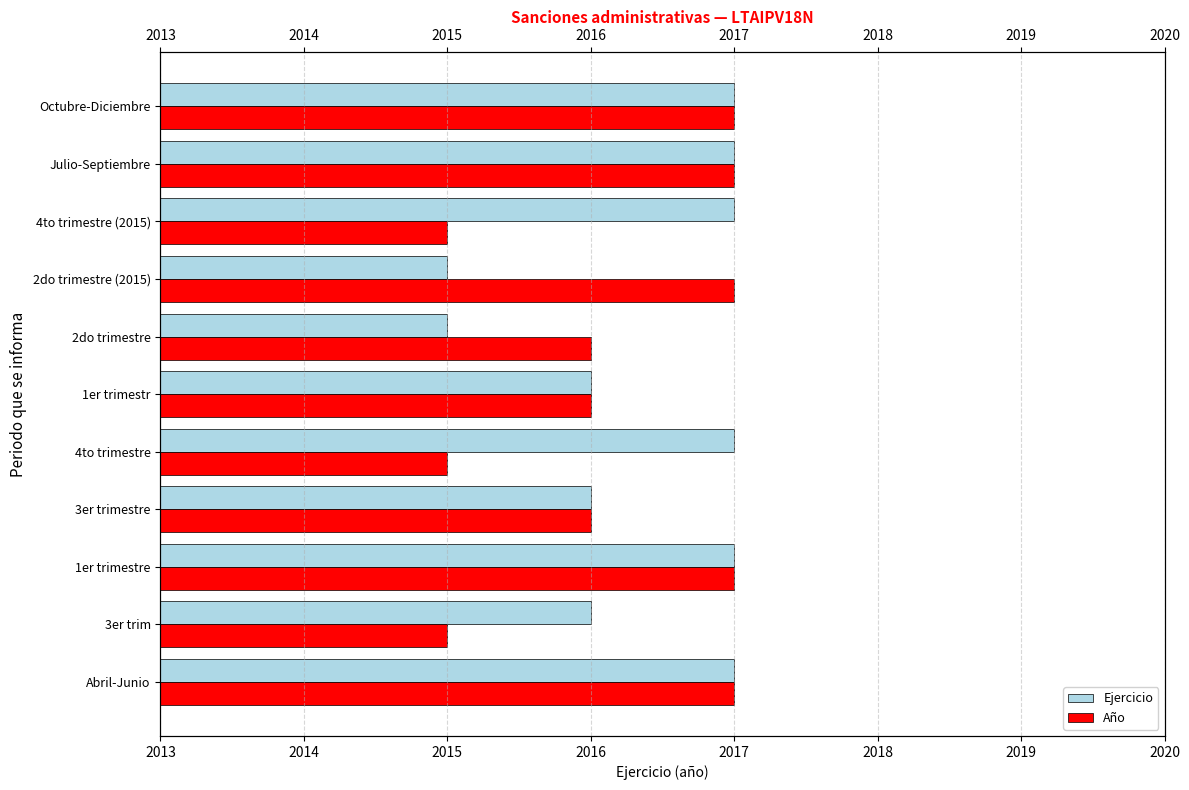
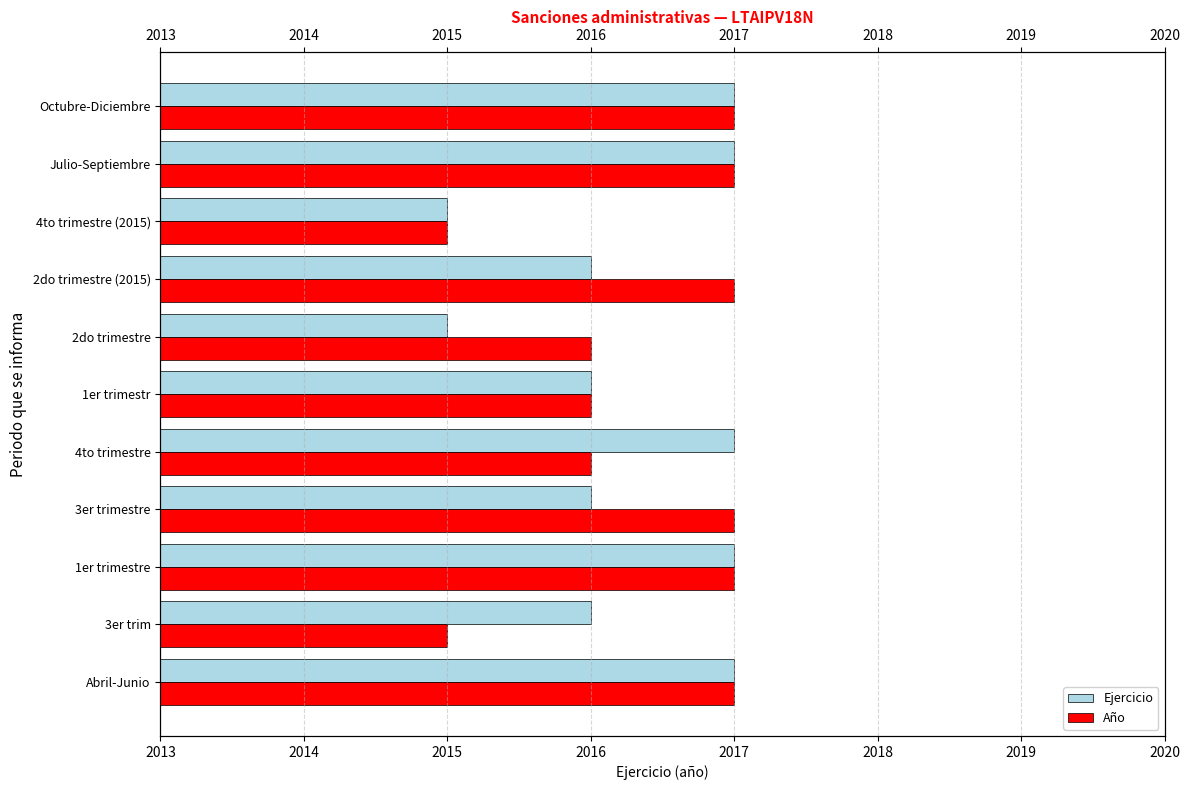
Ejercicio, 4to trimestre (2015): 2017 -> 2015
Ejercicio, 2do trimestre (2015): 2015 -> 2016
Año, 4to trimestre: 2015 -> 2016
Año, 3er trimestre: 2016 -> 2017
